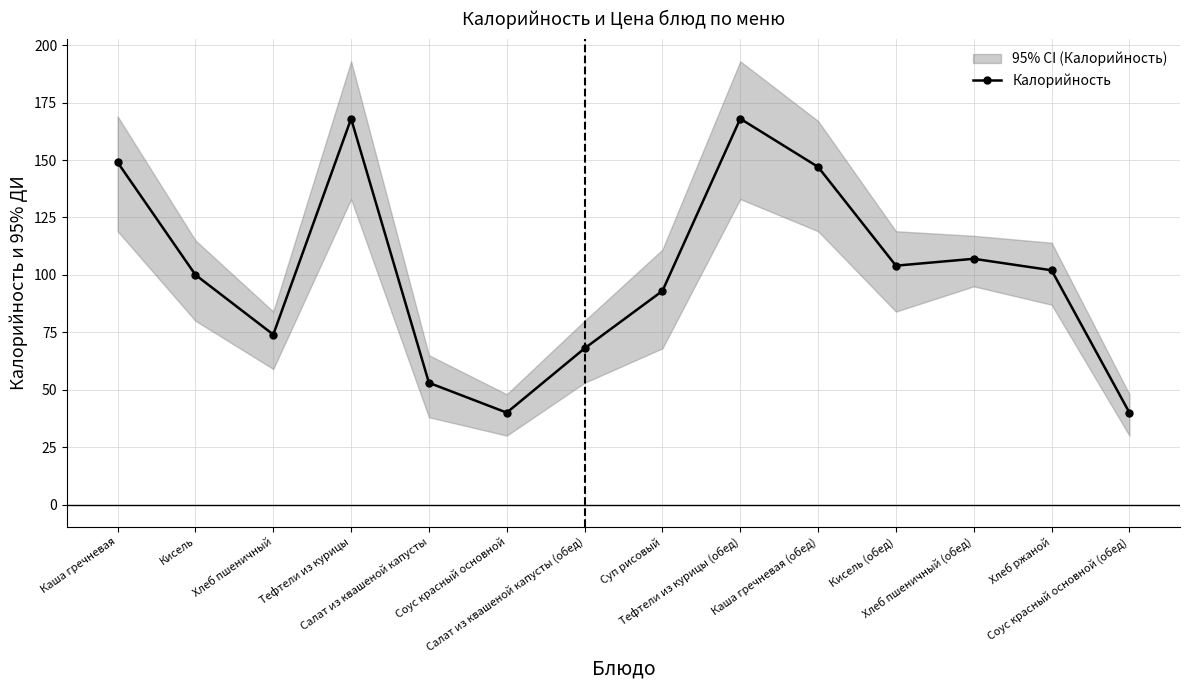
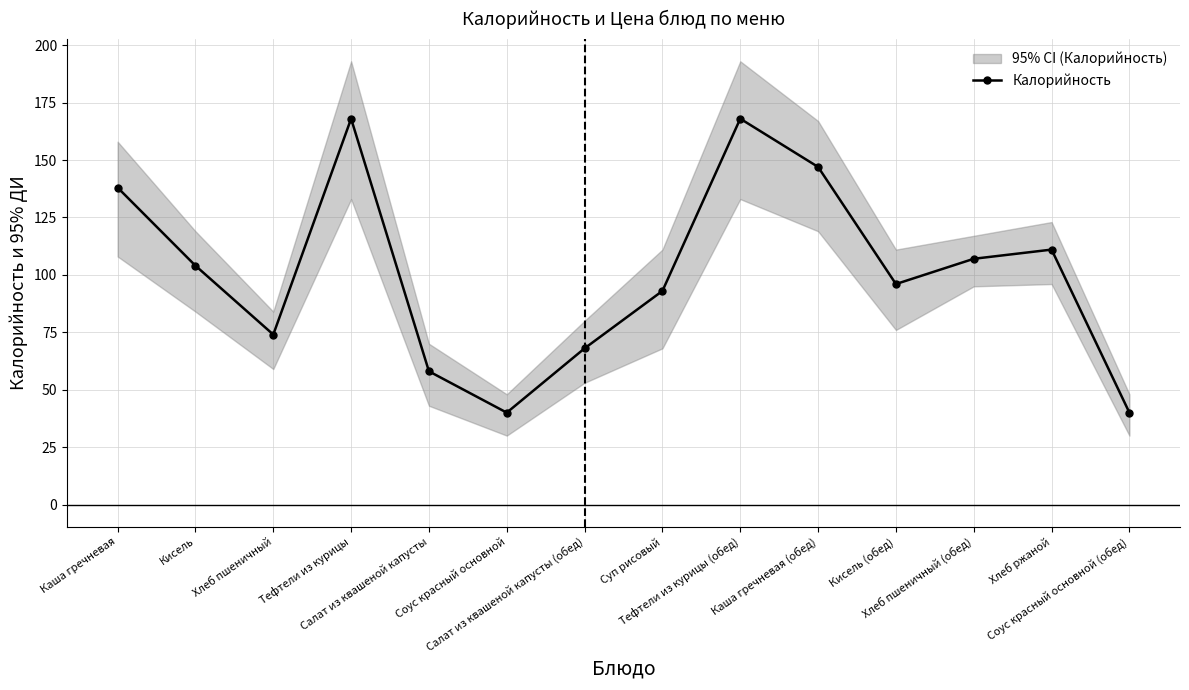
Калорийность, Каша гречневая: 149 -> 138
Калорийность, Кисель: 100 -> 104
Калорийность, Салат из квашеной капусты: 53 -> 58
Калорийность, Кисель (обед): 104 -> 96
Калорийность, Хлеб ржаной: 102 -> 111
